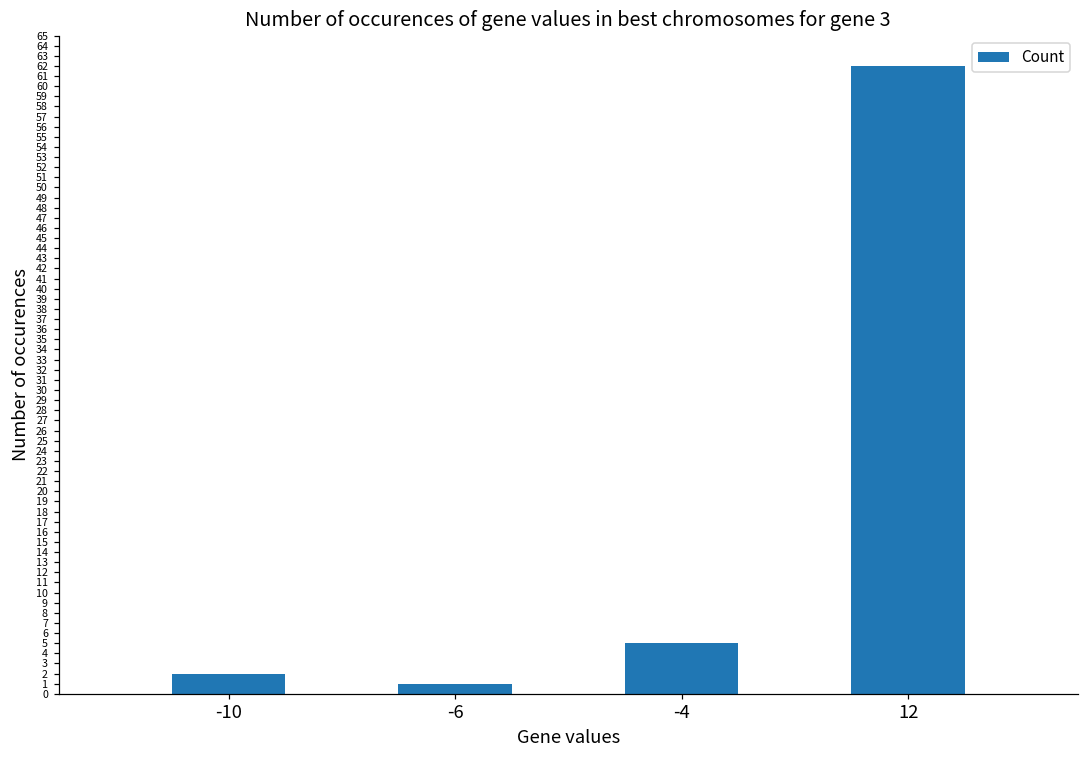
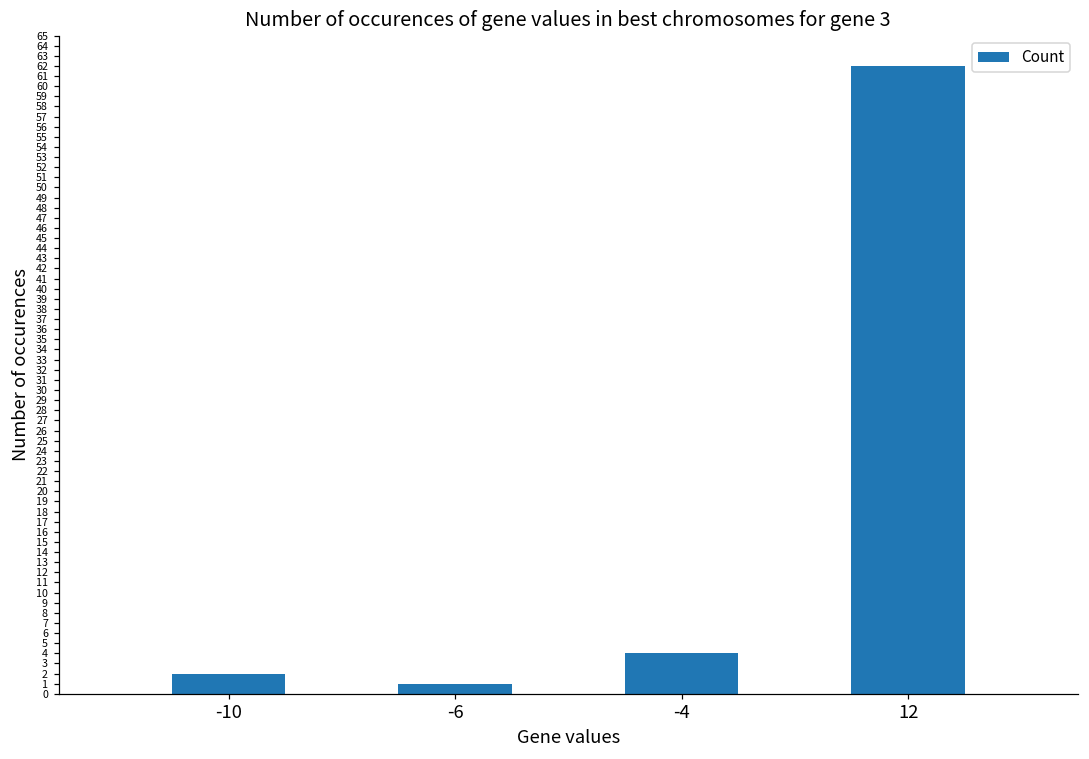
-4: 5 -> 4
